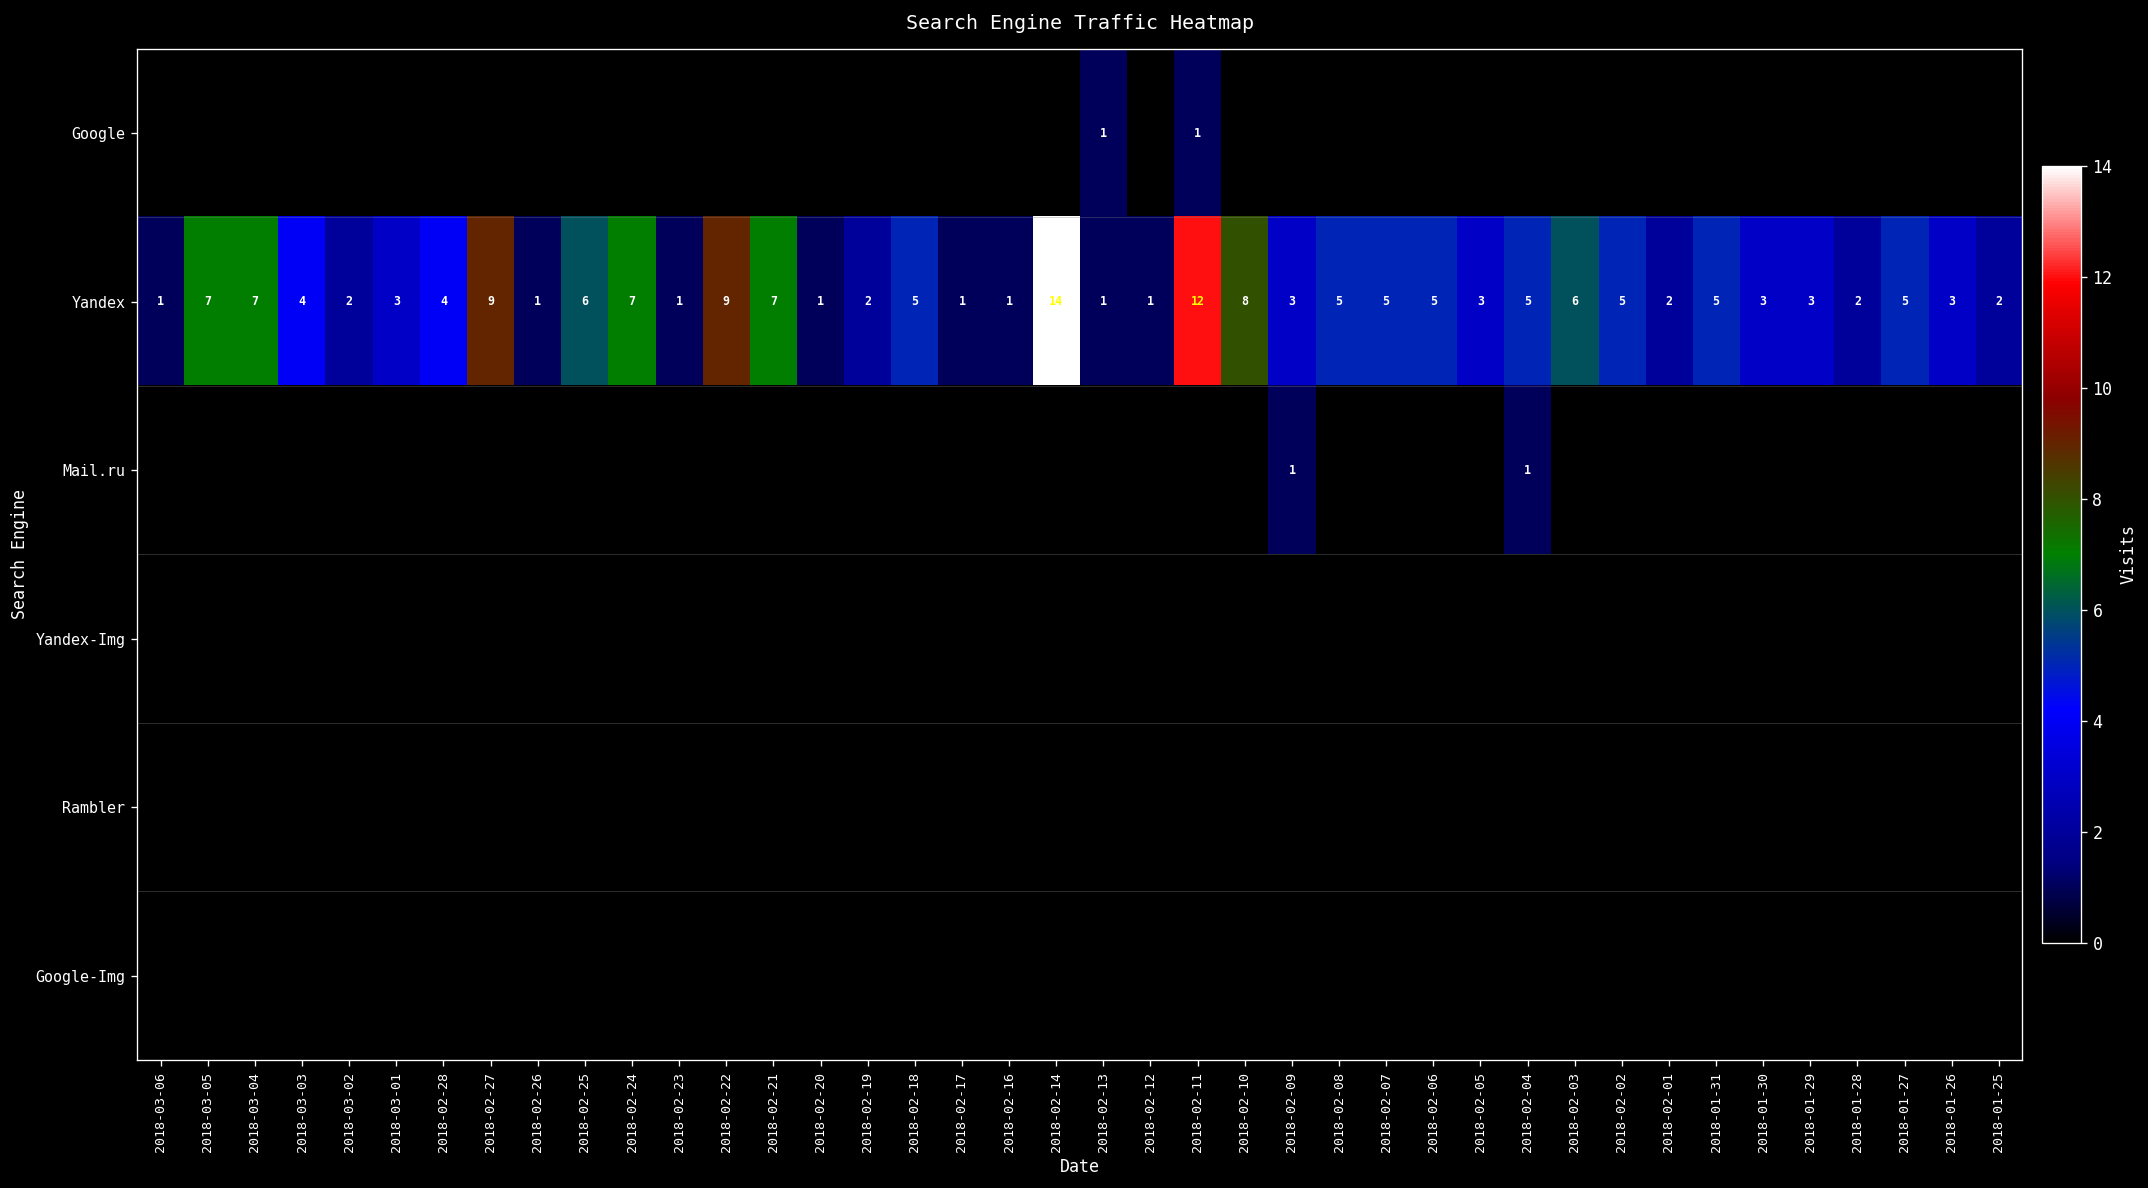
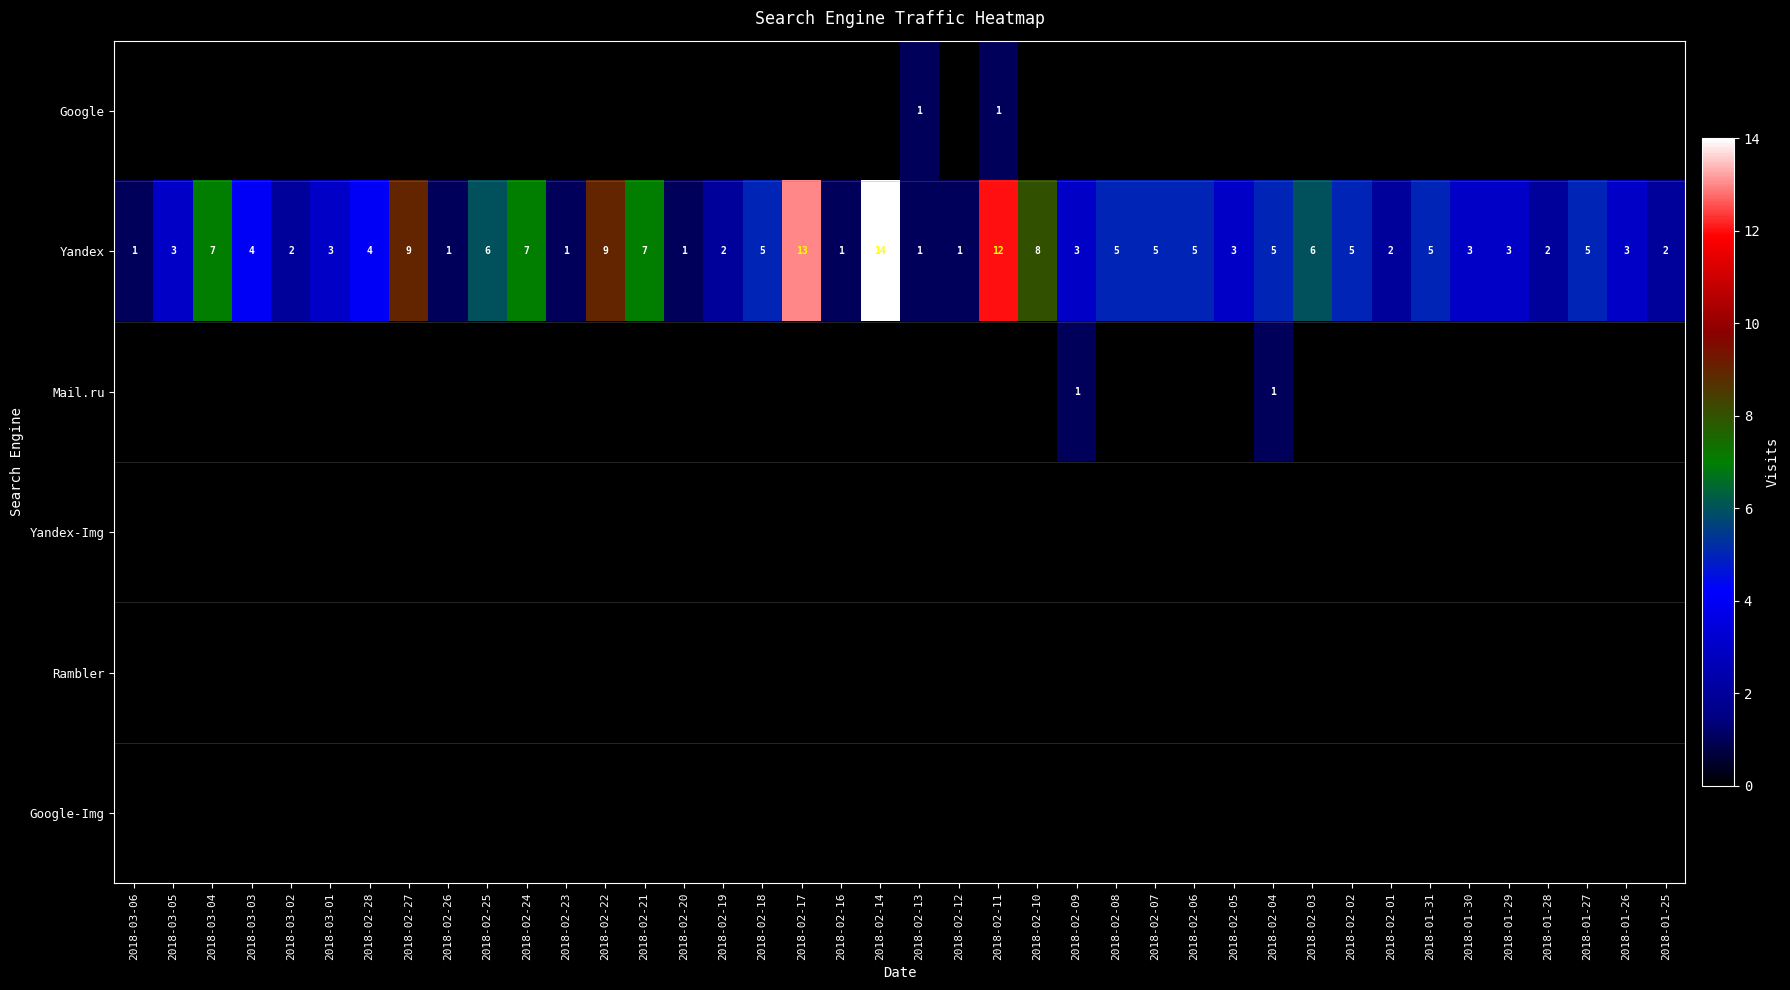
Yandex, 2018-03-05: 7 -> 3
Yandex, 2018-02-17: 1 -> 13
